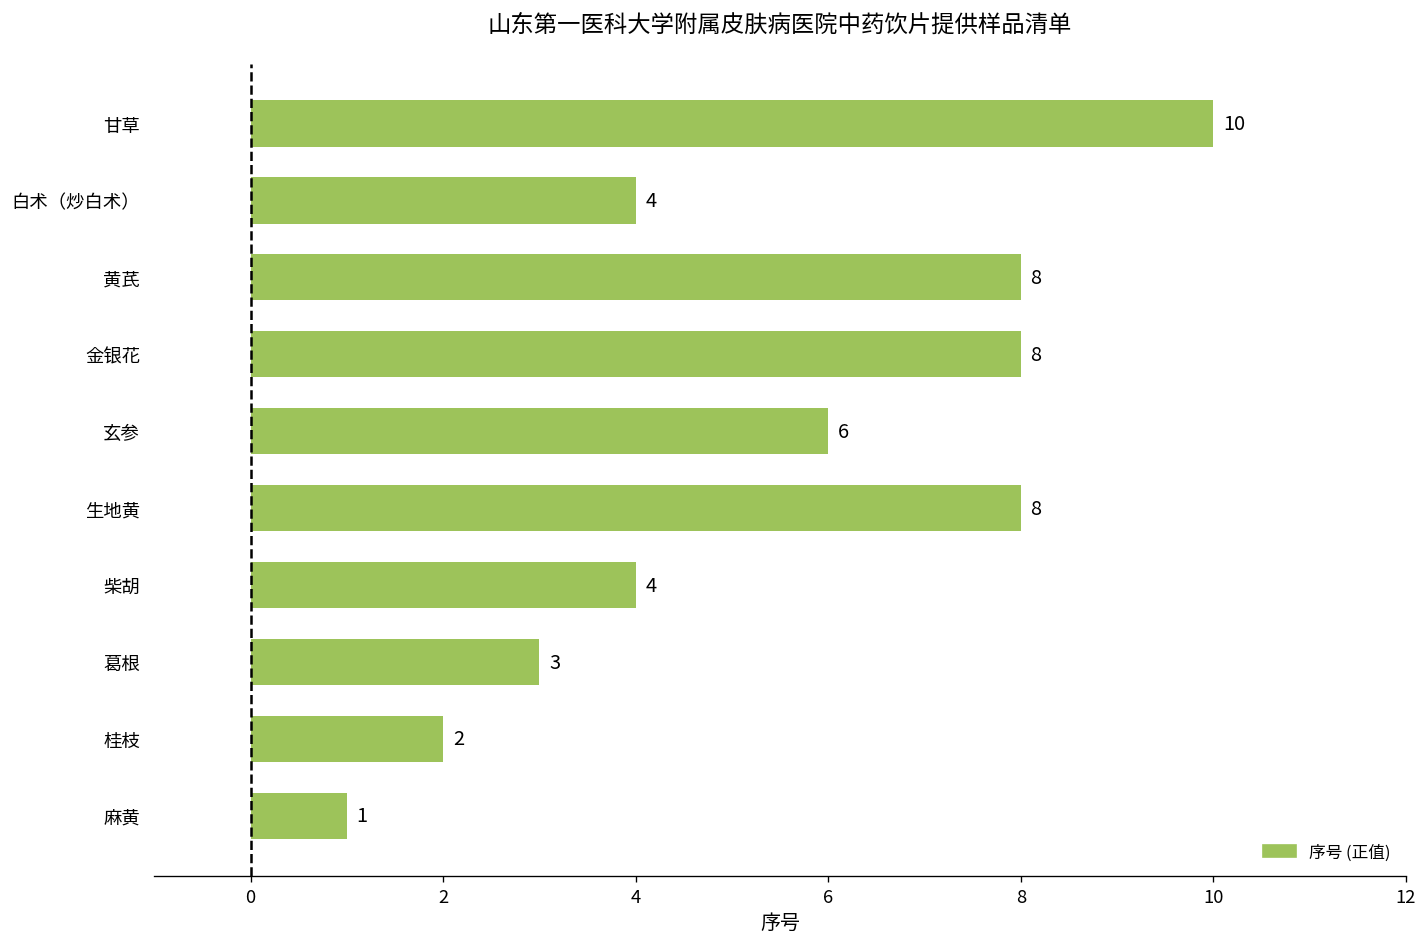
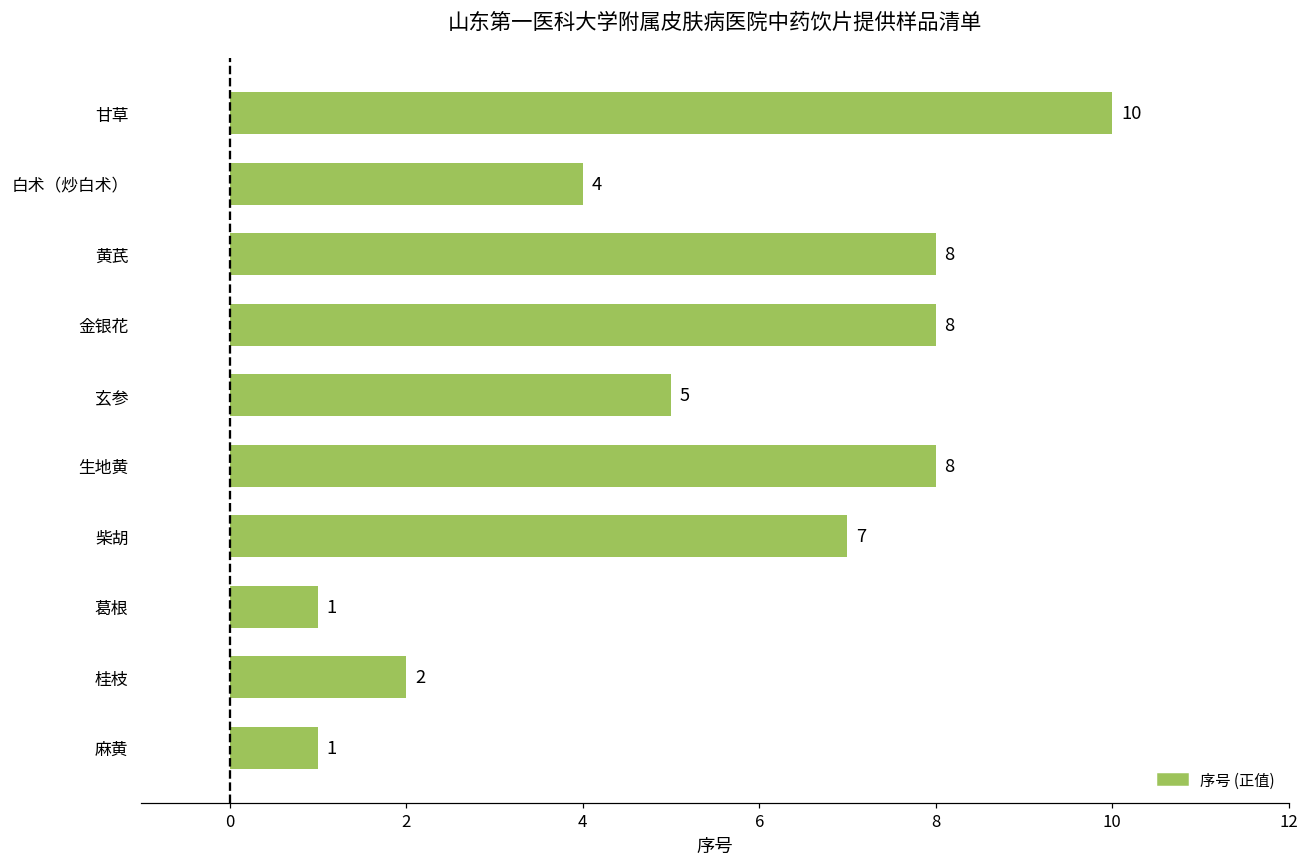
玄参: 6 -> 5
柴胡: 4 -> 7
葛根: 3 -> 1
